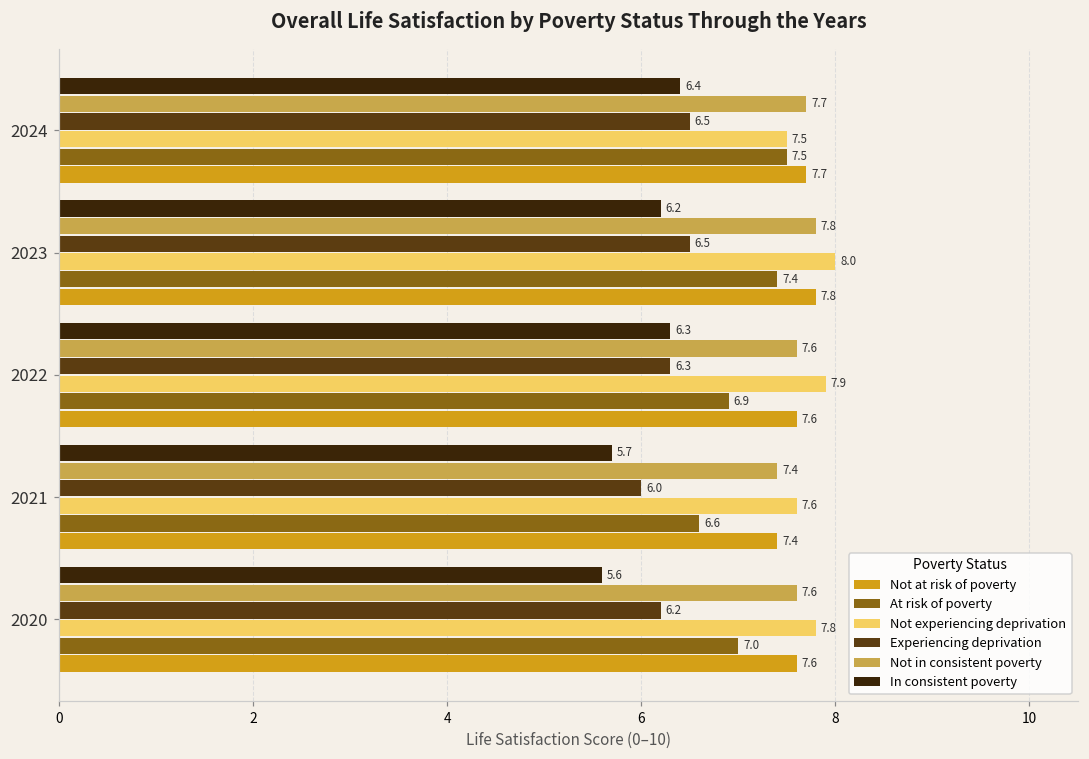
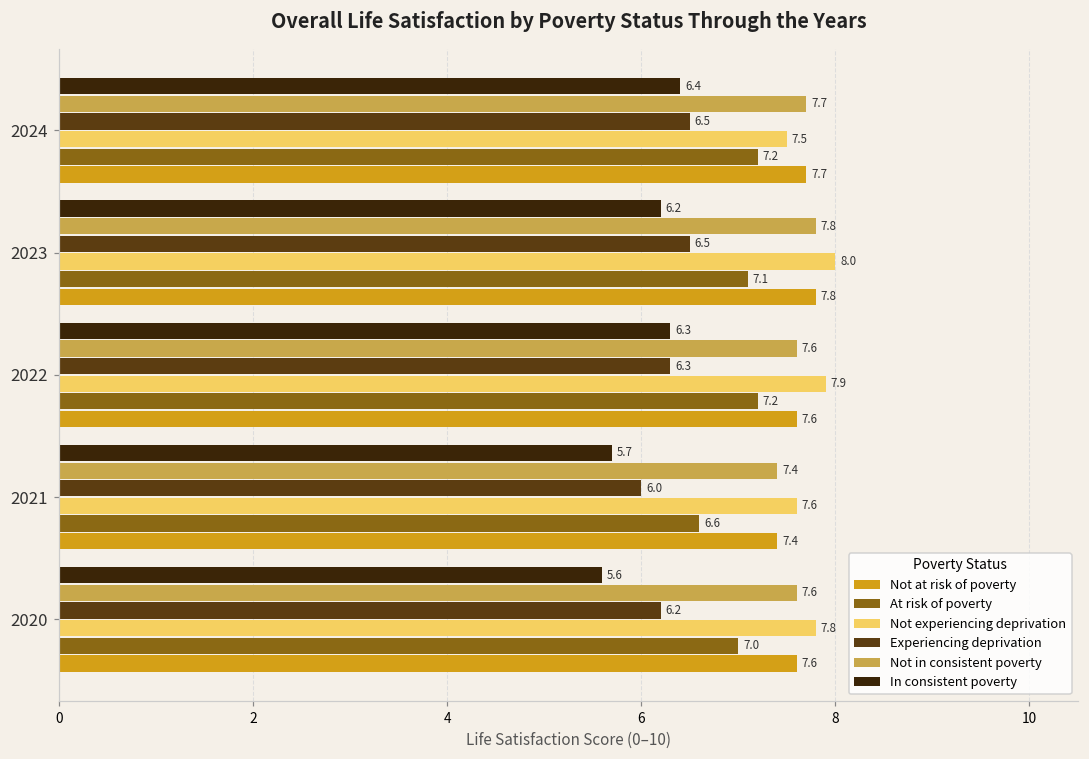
At risk of poverty, 2024: 7.5 -> 7.2
At risk of poverty, 2023: 7.4 -> 7.1
At risk of poverty, 2022: 6.9 -> 7.2
